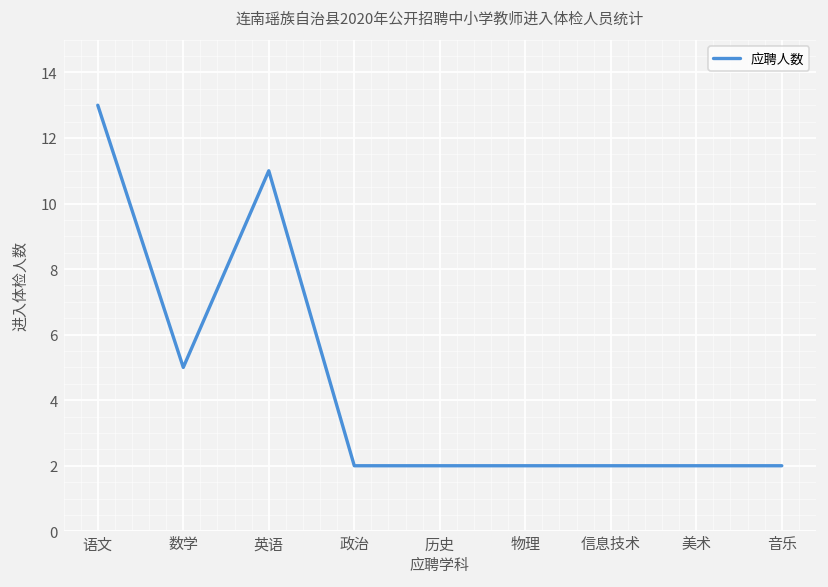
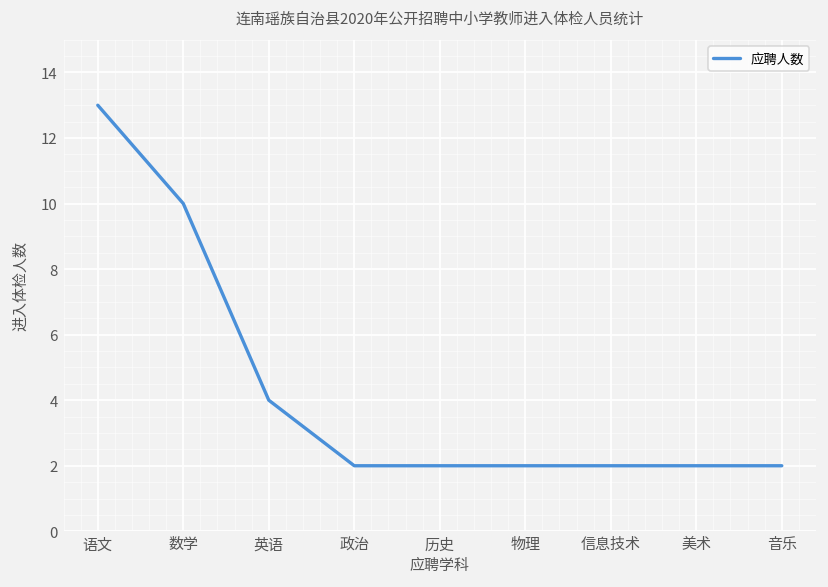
数学: 5 -> 10
英语: 11 -> 4
